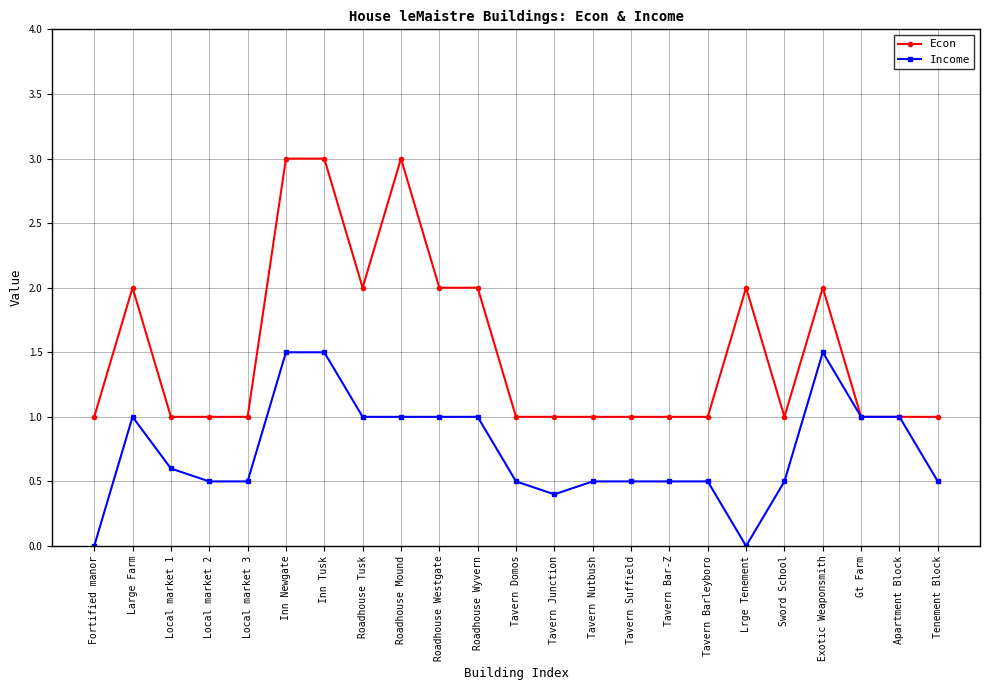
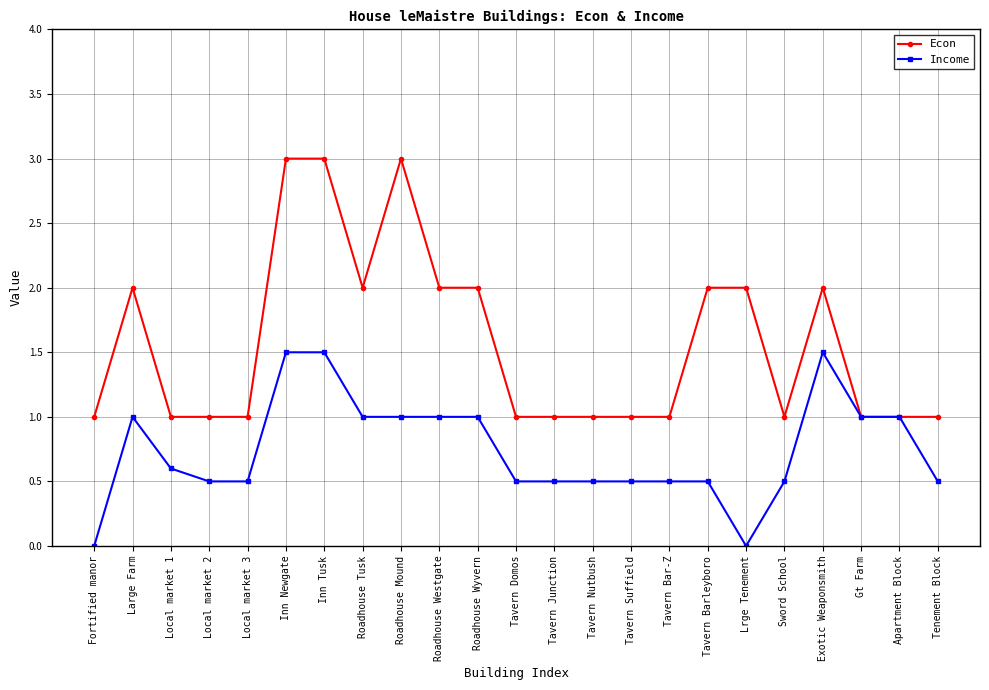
Income, Tavern Junction: 0.4 -> 0.5
Econ, Tavern Barleyboro: 1 -> 2
